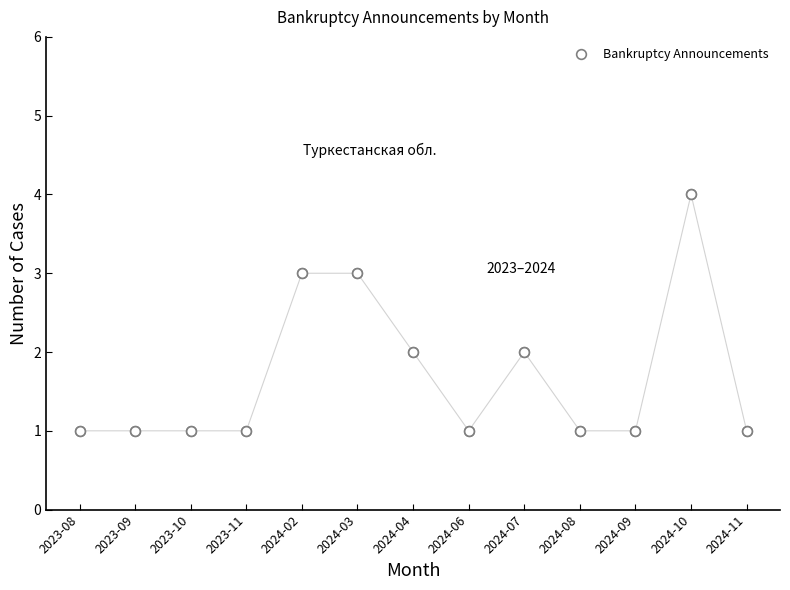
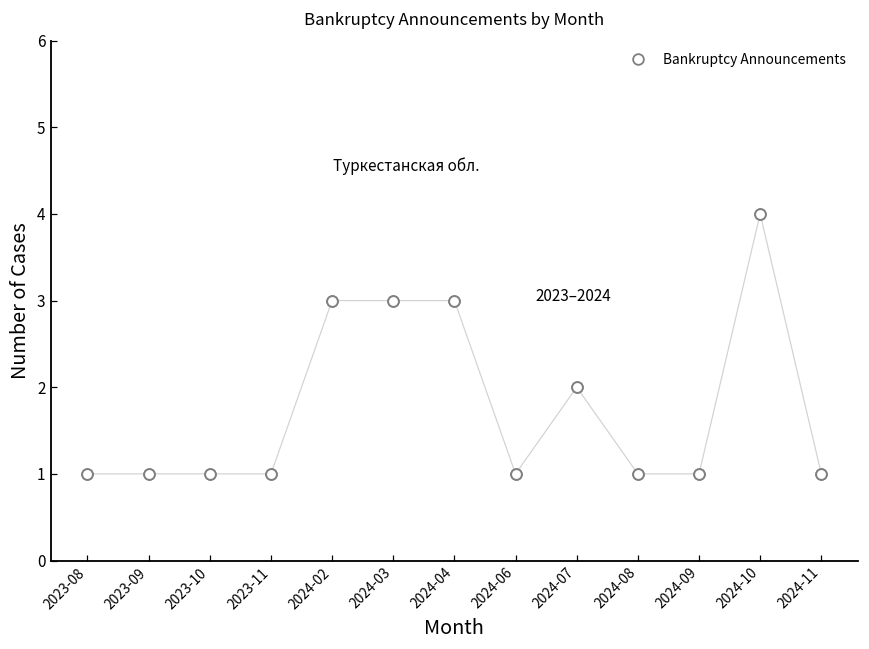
2024-04: 2 -> 3
